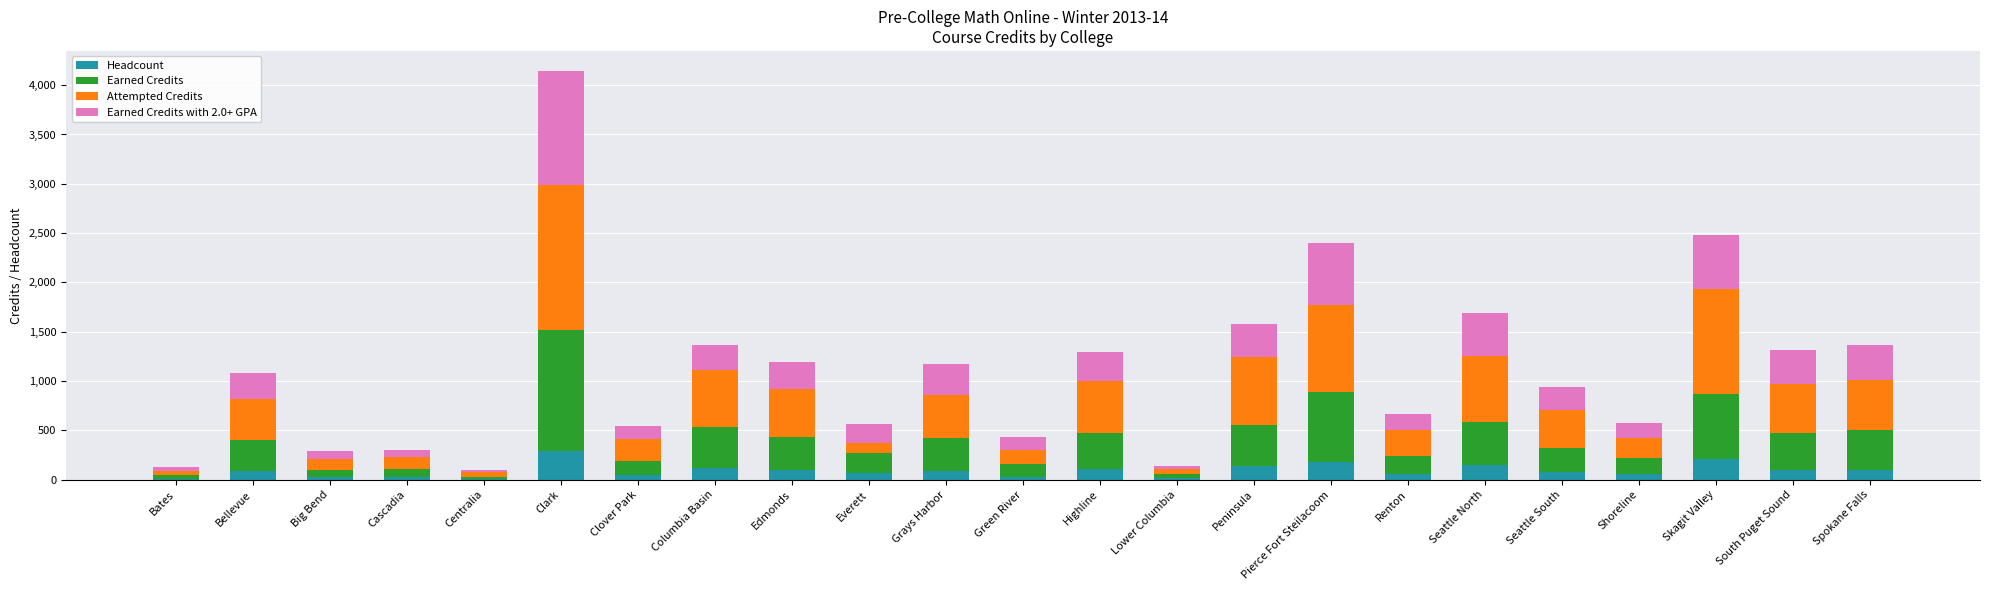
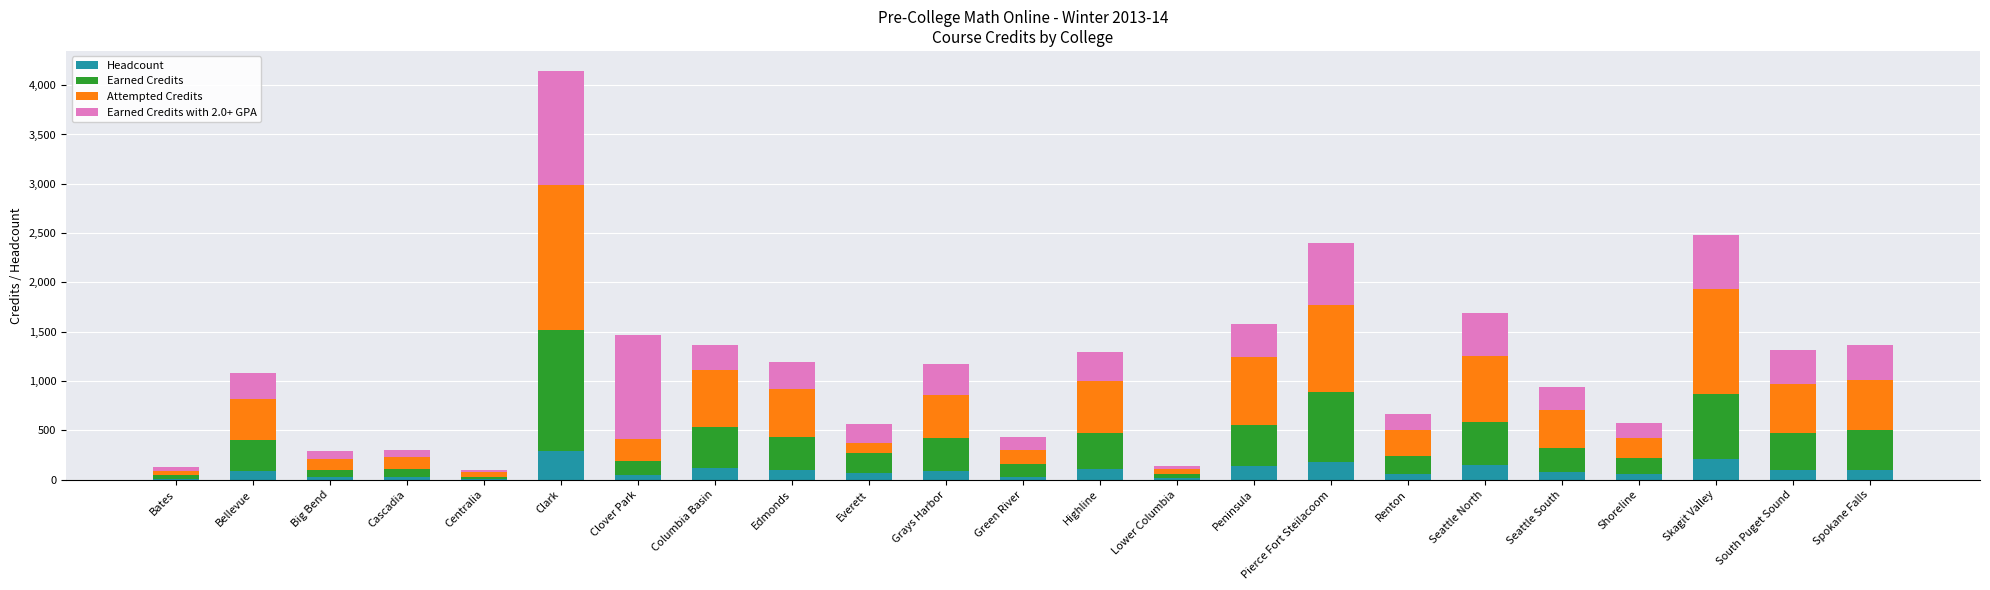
Earned Credits with 2.0+ GPA, Clover Park: 100 -> 1,100
